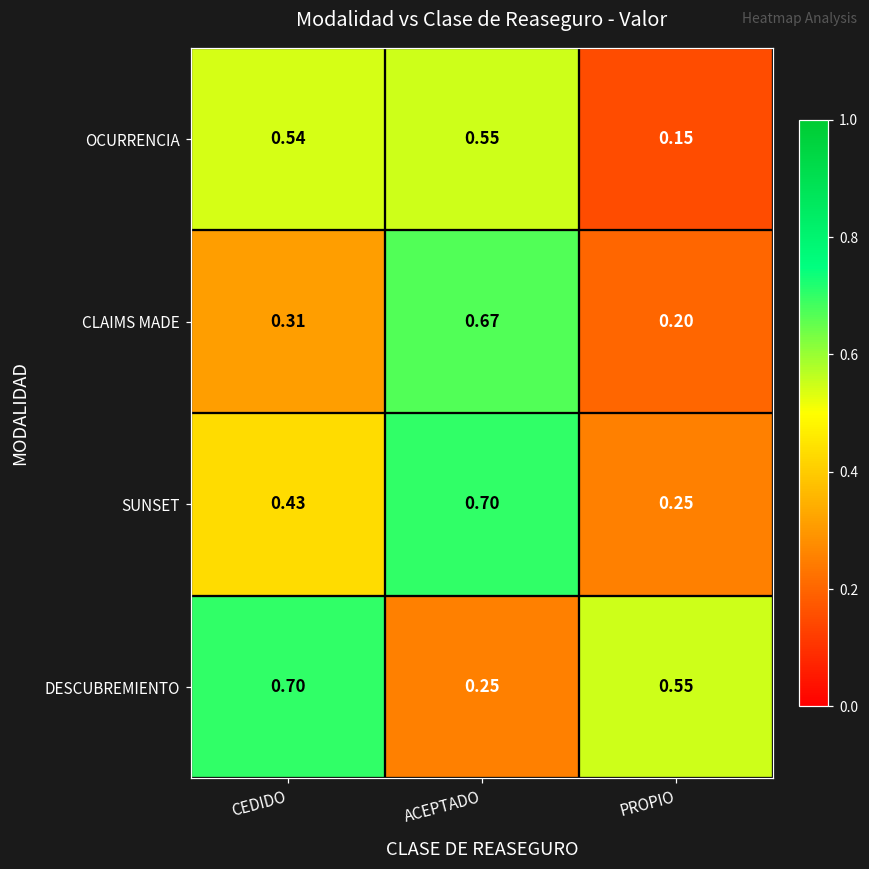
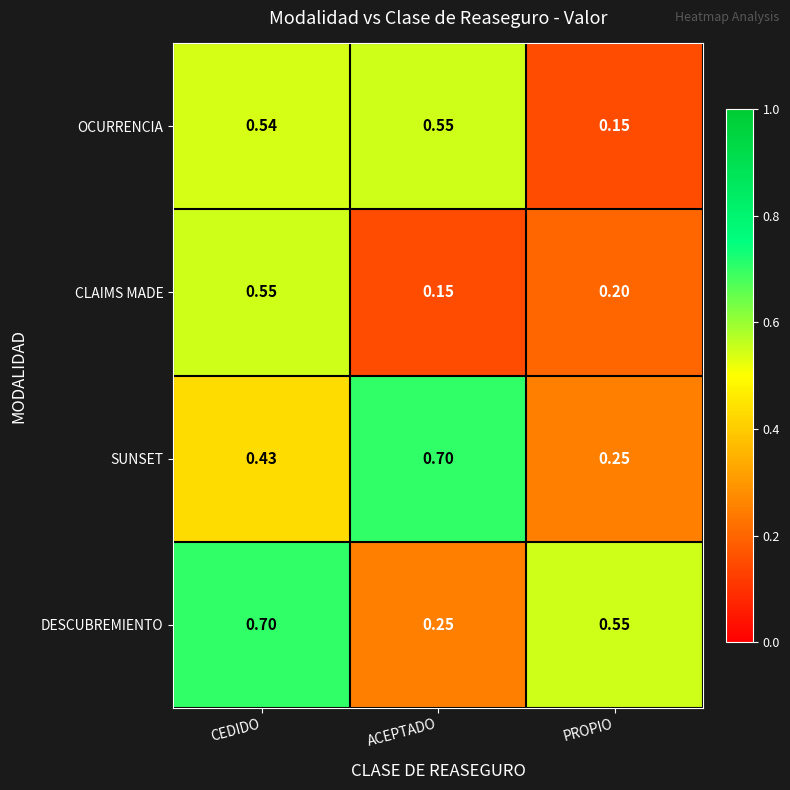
CLAIMS MADE, CEDIDO: 0.31 -> 0.55
CLAIMS MADE, ACEPTADO: 0.67 -> 0.15
